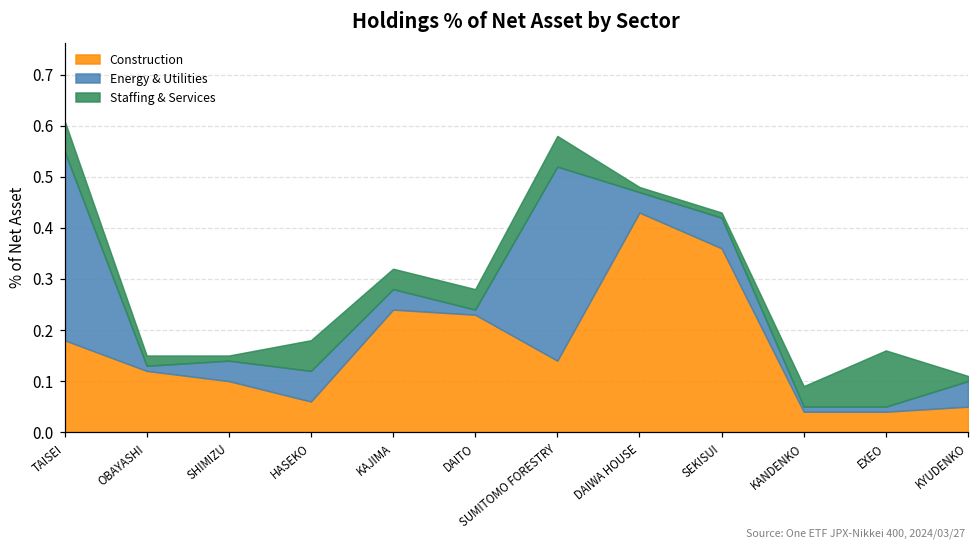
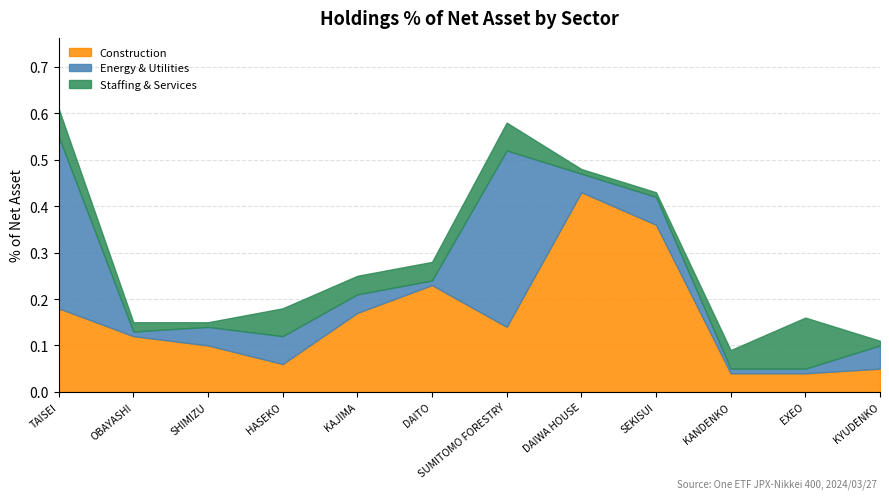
Construction, KAJIMA: 0.24 -> 0.17
